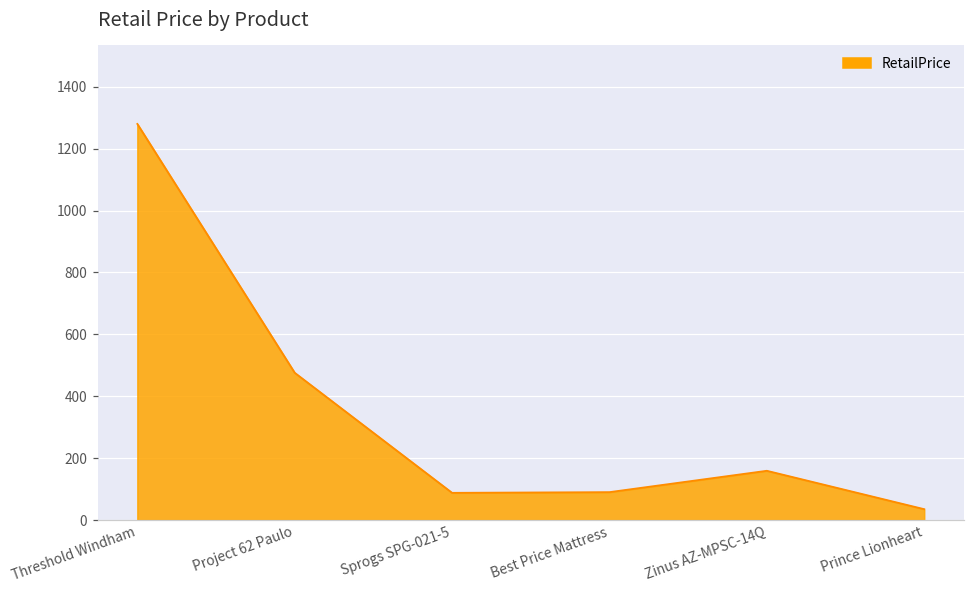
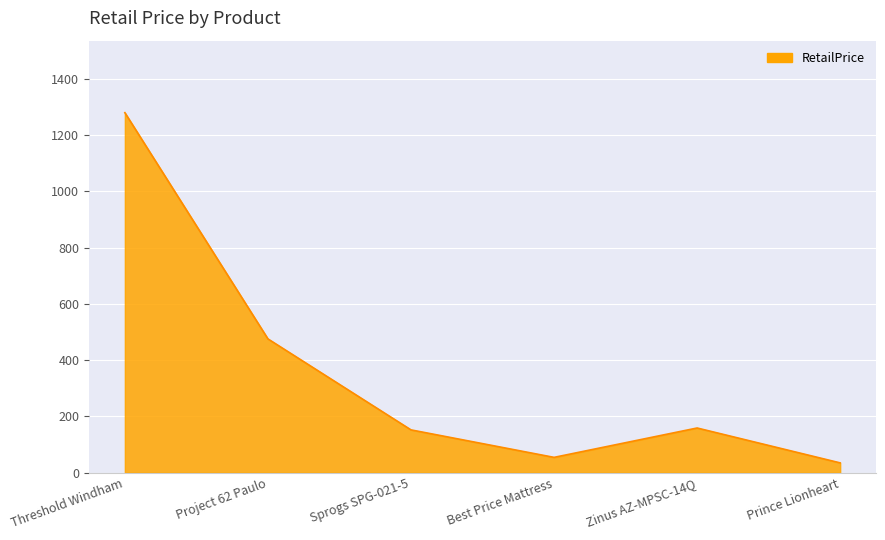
Sprogs SPG-021-5: 90 -> 150
Best Price Mattress: 90 -> 50
